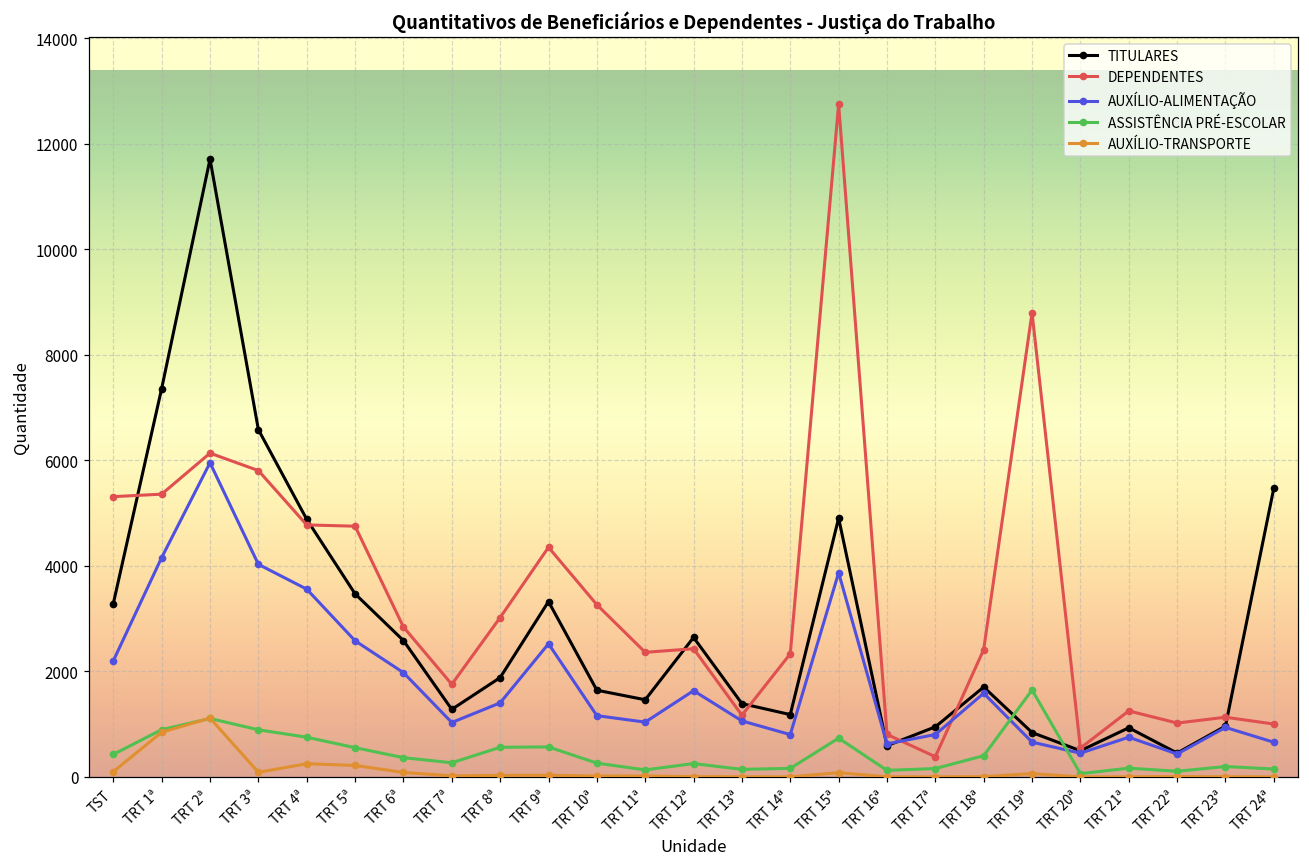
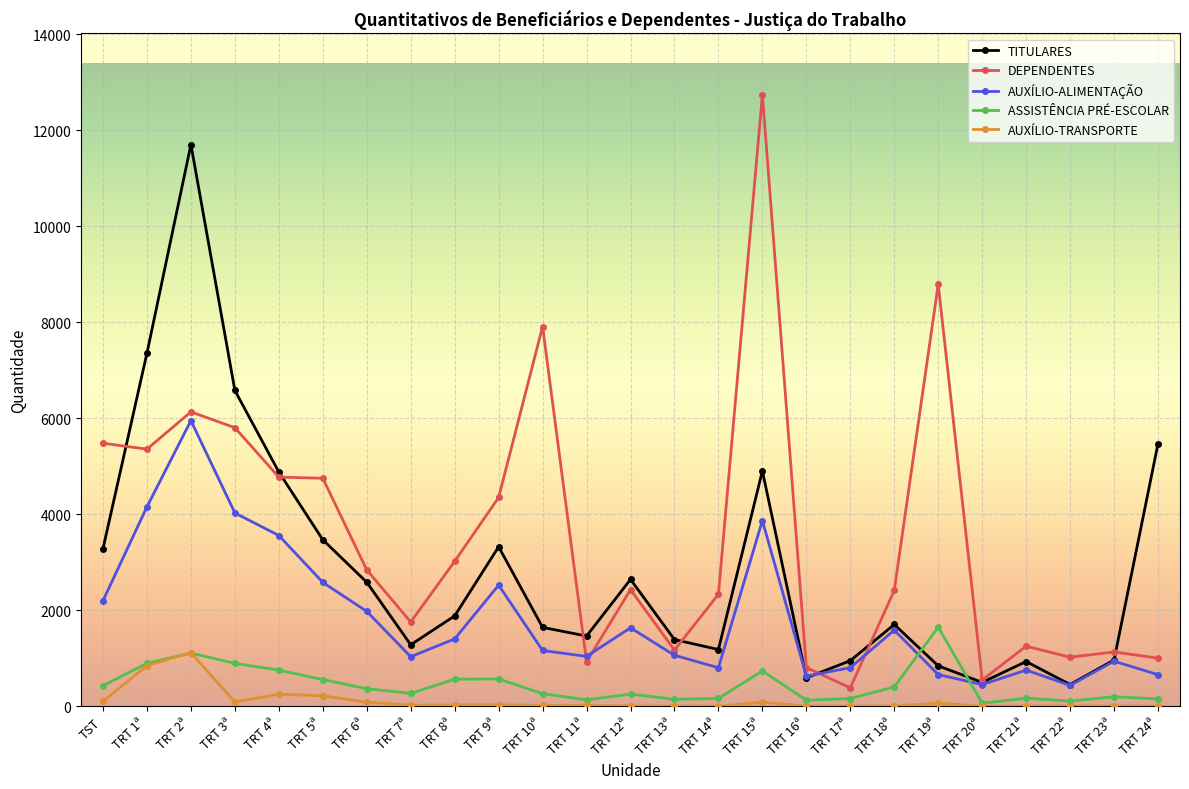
DEPENDENTES, TST: 5300 -> 5500
DEPENDENTES, TRT 10ª: 3300 -> 7900
DEPENDENTES, TRT 11ª: 2400 -> 900
